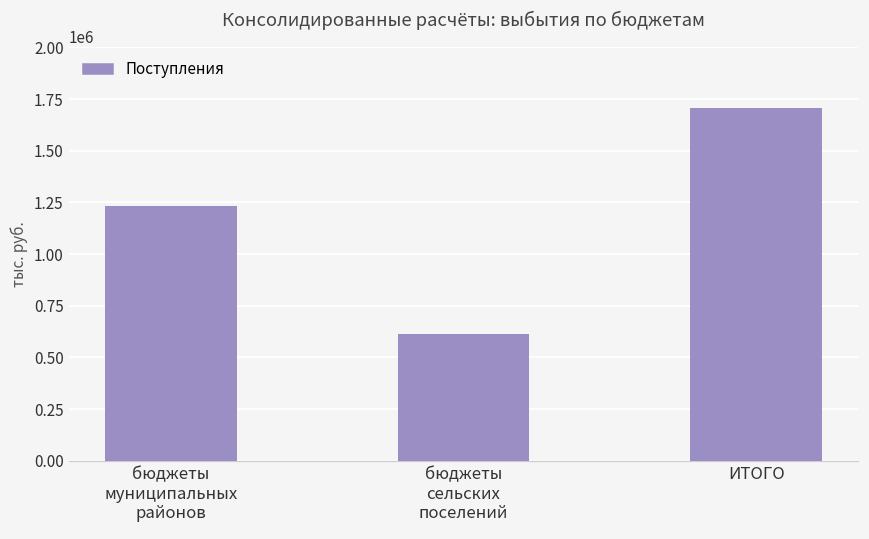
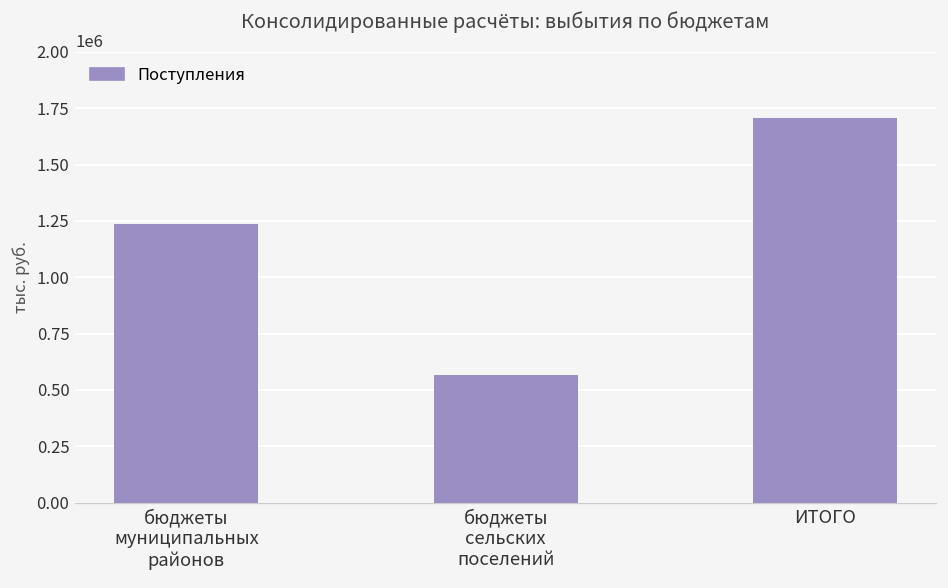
бюджеты сельских поселений: 620000 -> 570000
